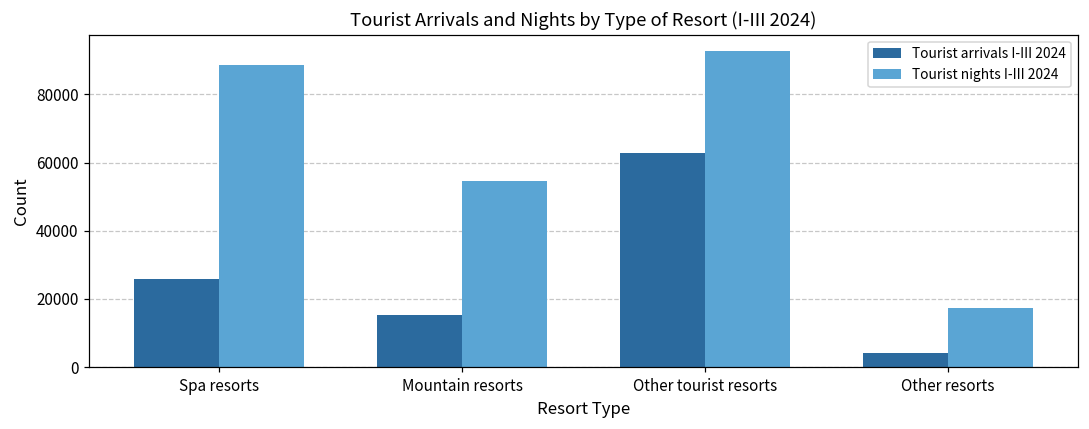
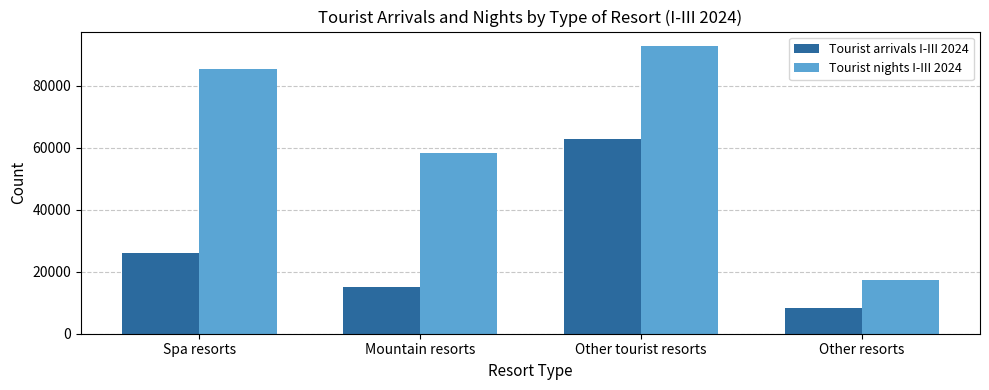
Tourist nights I-III 2024, Spa resorts: 89000 -> 85000
Tourist nights I-III 2024, Mountain resorts: 55000 -> 58000
Tourist arrivals I-III 2024, Other resorts: 4000 -> 8000
